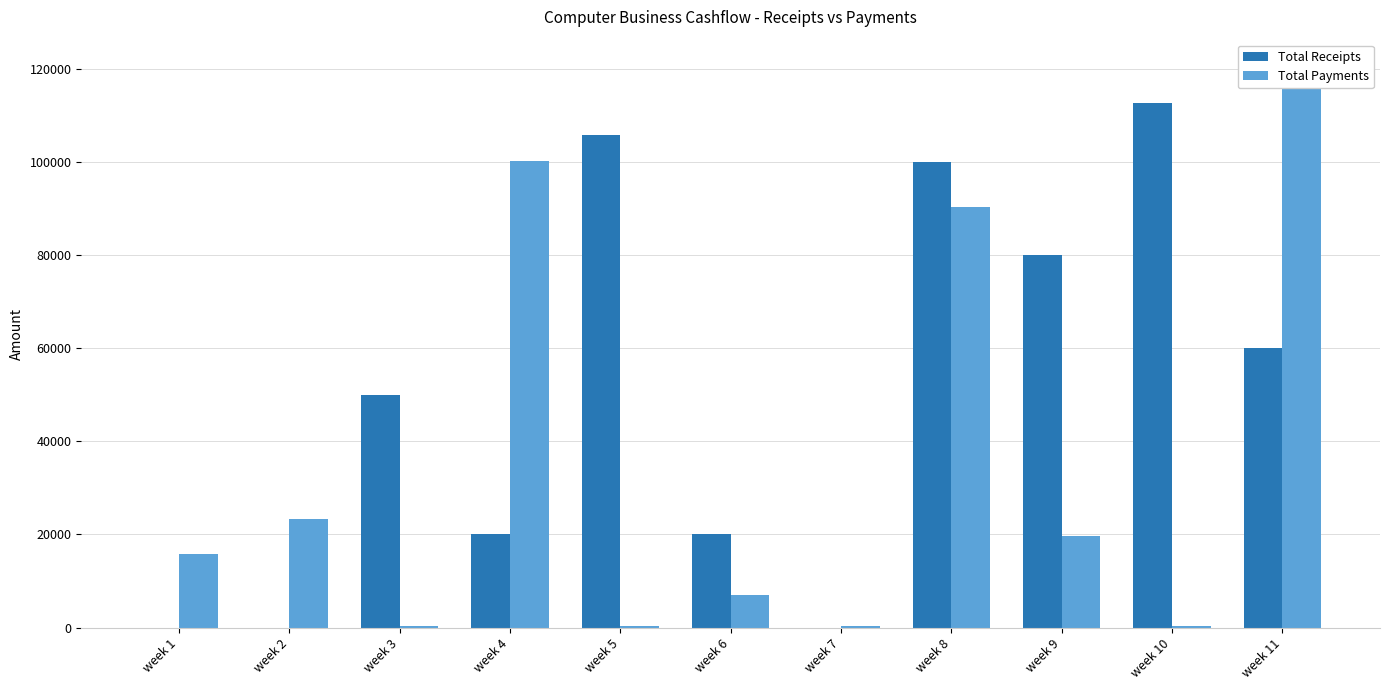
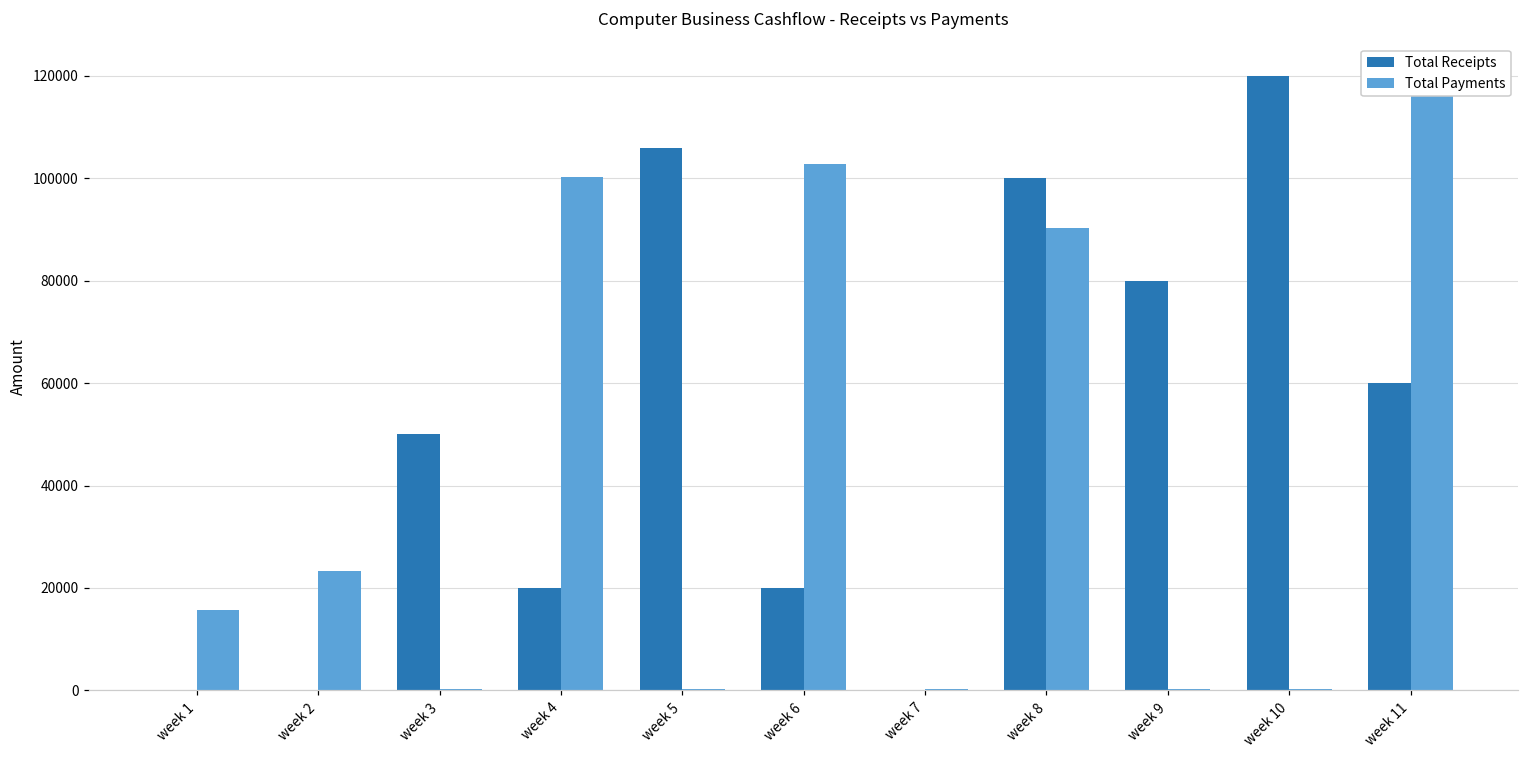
Total Payments, week 6: 7000 -> 103000
Total Payments, week 9: 20000 -> 0
Total Receipts, week 10: 113000 -> 120000
